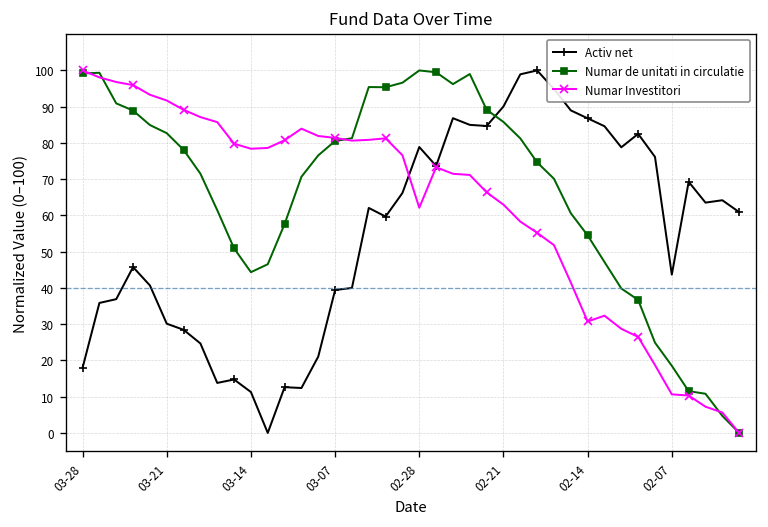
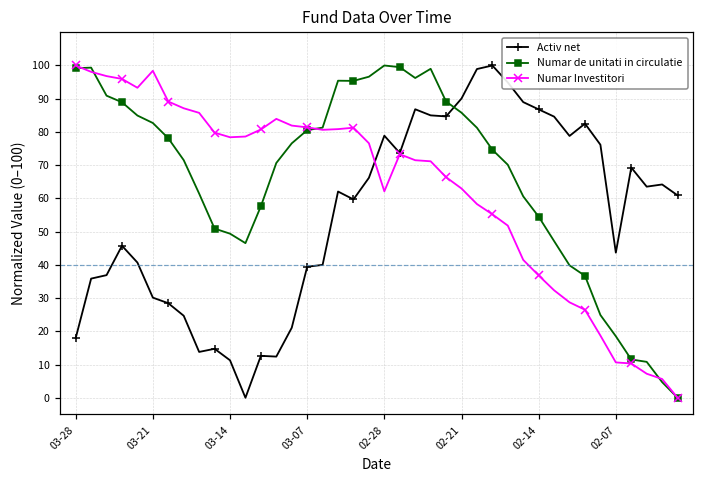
Numar Investitori, 03-21: 92 -> 98
Numar de unitati in circulatie, 03-14: 44 -> 49
Numar Investitori, 02-14: 31 -> 37
